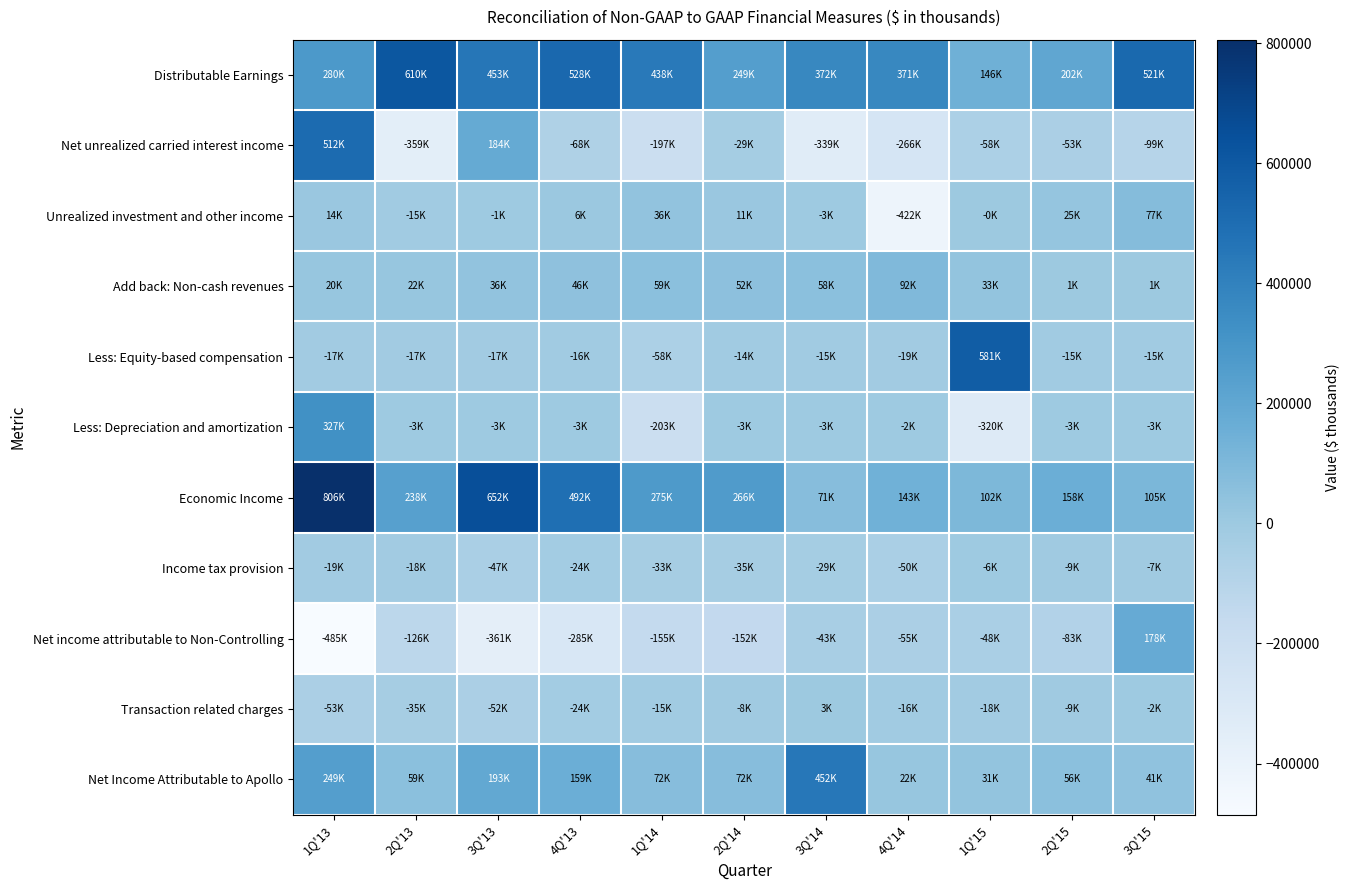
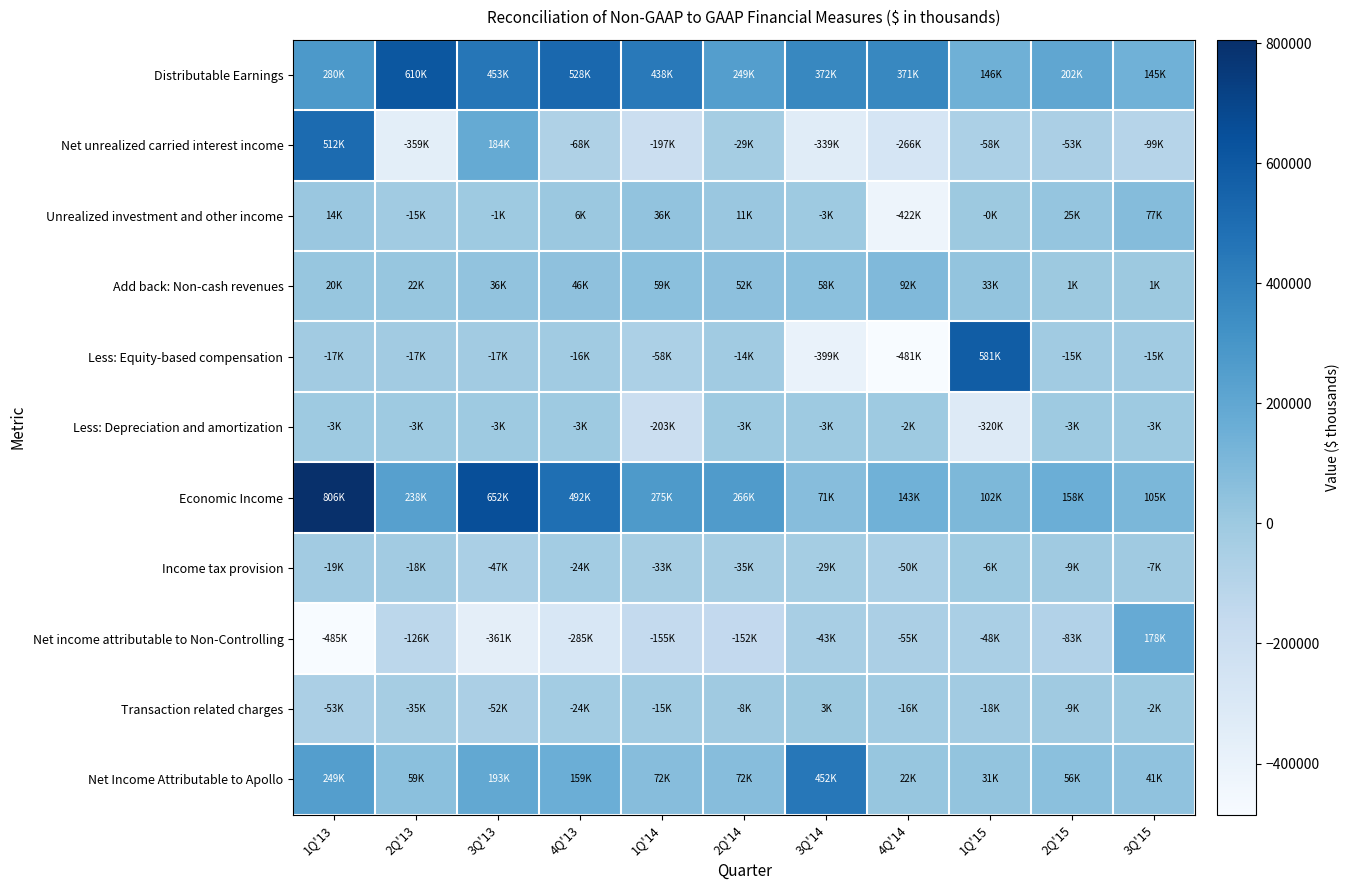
Distributable Earnings, 3Q'15: 521K -> 145K
Less: Equity-based compensation, 3Q'14: -15K -> -399K
Less: Equity-based compensation, 4Q'14: -19K -> -481K
Less: Depreciation and amortization, 1Q'13: 327K -> -3K
